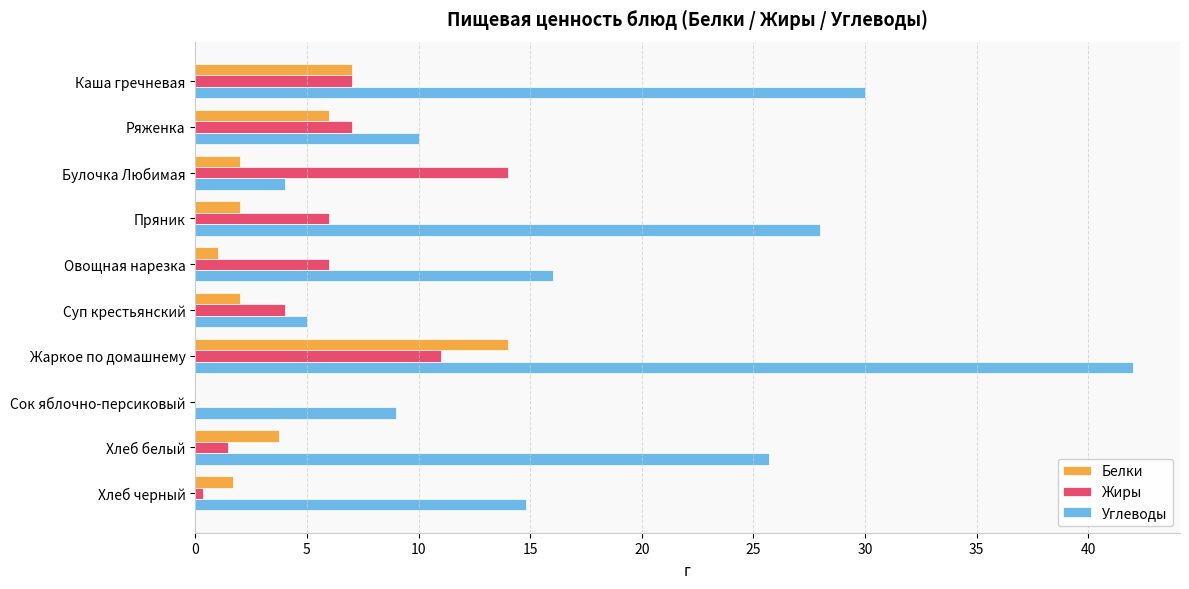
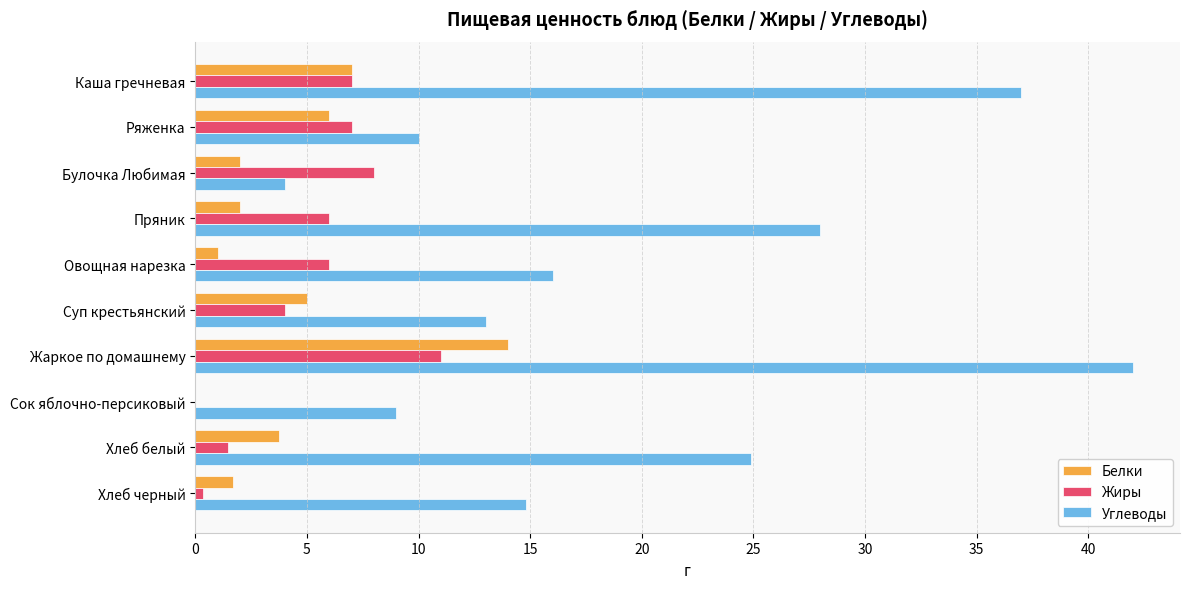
Углеводы, Каша гречневая: 30 -> 37
Жиры, Булочка Любимая: 14 -> 8
Белки, Суп крестьянский: 2 -> 5
Углеводы, Суп крестьянский: 5 -> 13
Углеводы, Хлеб белый: 25.7 -> 24.9
